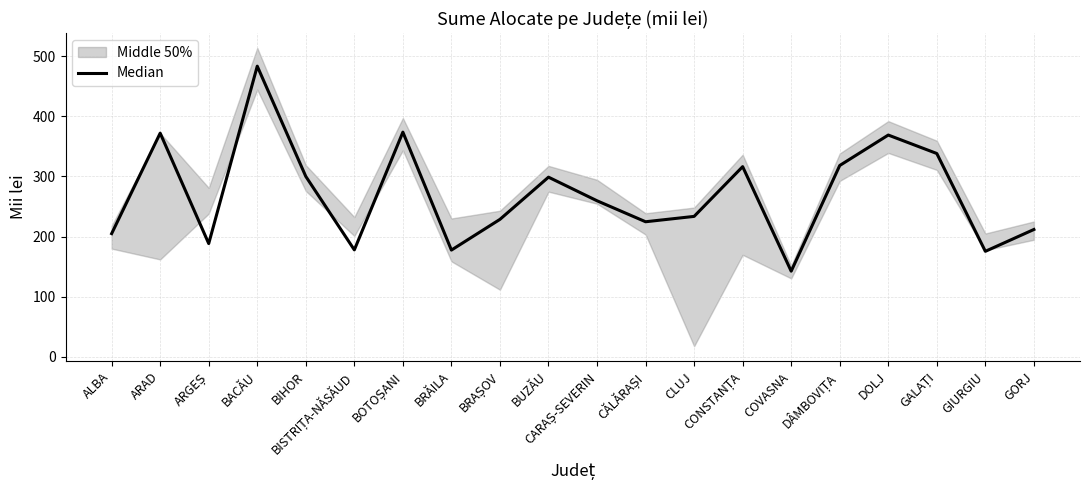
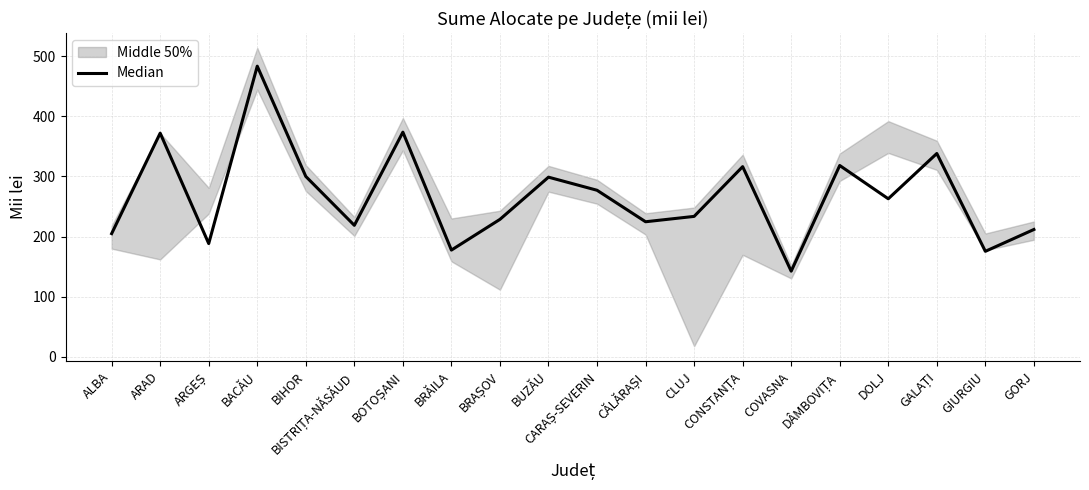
Median, BISTRIȚA-NĂSĂUD: 180 -> 220
Median, CARAȘ-SEVERIN: 260 -> 280
Median, DOLJ: 370 -> 260
